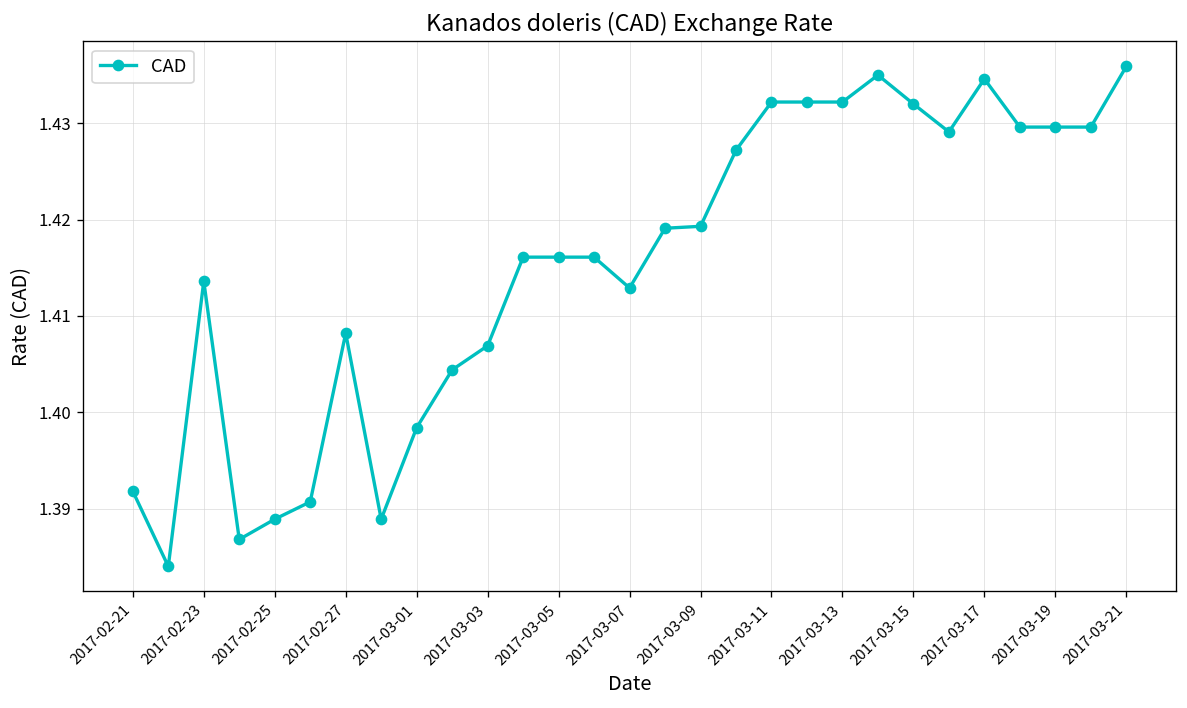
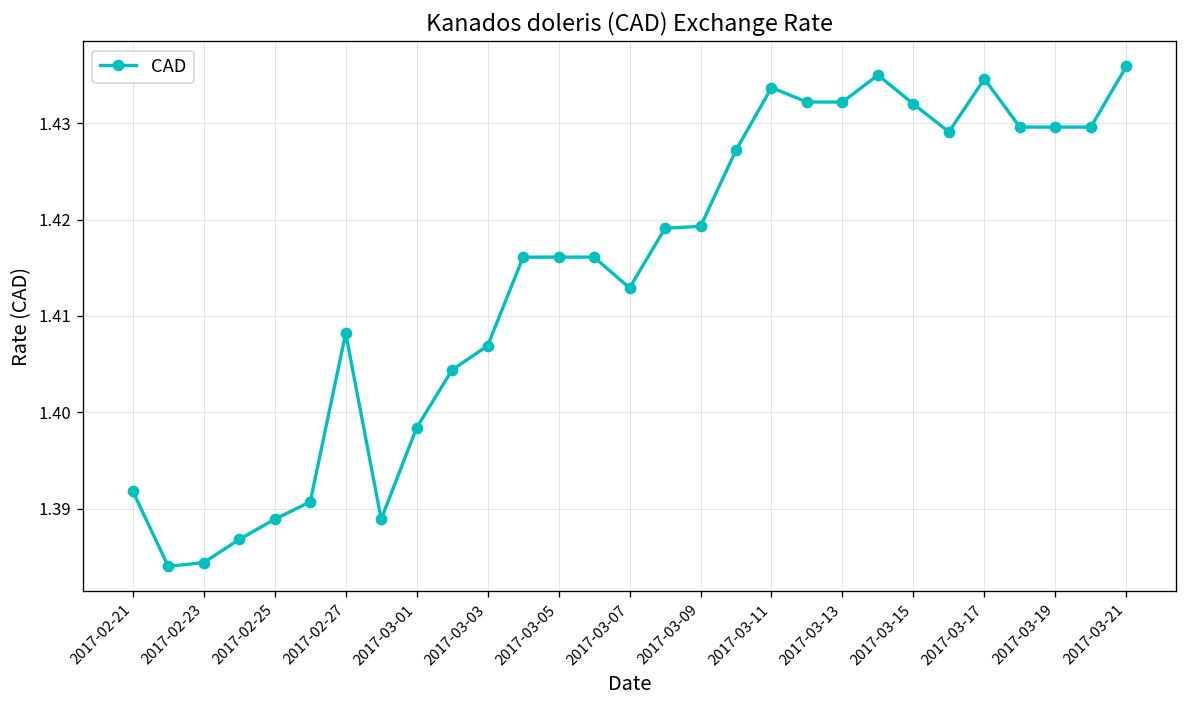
2017-02-23: 1.414 -> 1.384
2017-03-11: 1.432 -> 1.434
